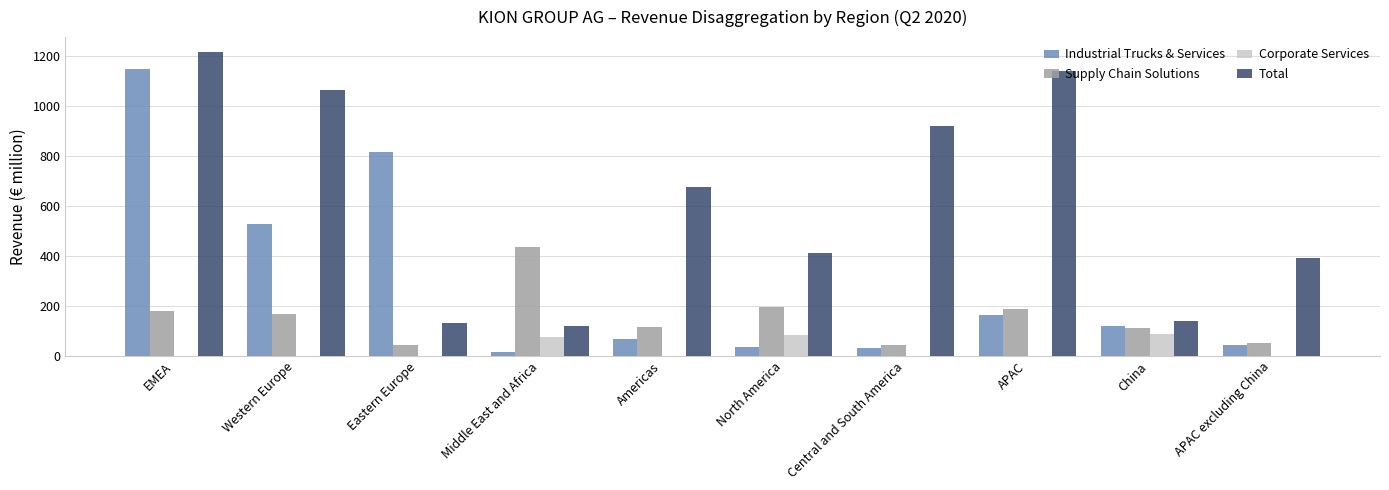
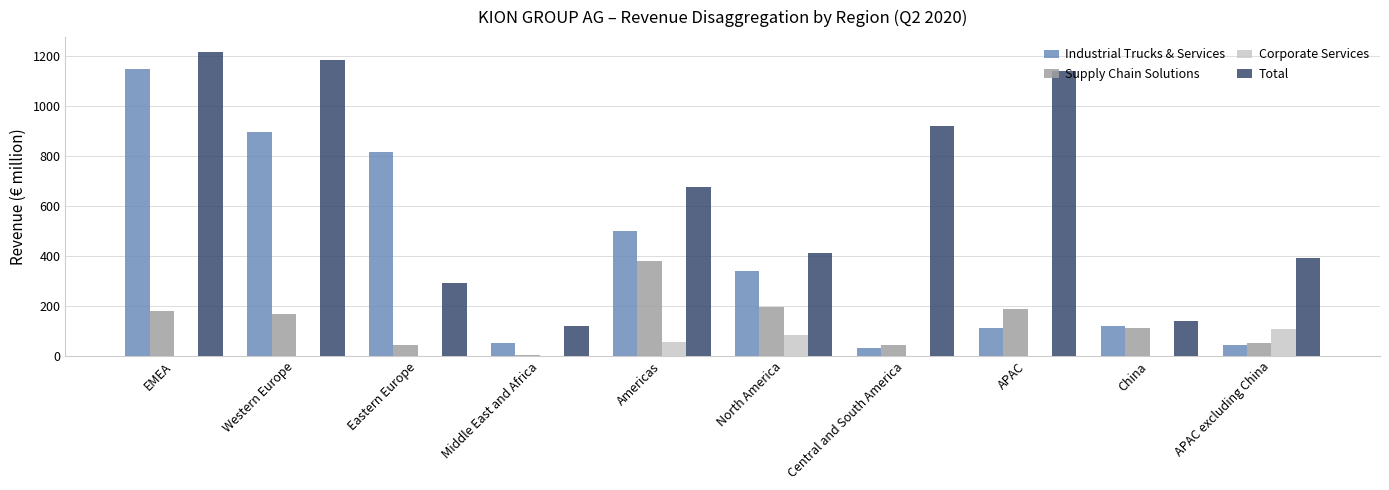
Industrial Trucks & Services, Western Europe: 530 -> 900
Total, Western Europe: 1070 -> 1190
Total, Eastern Europe: 130 -> 290
Industrial Trucks & Services, Middle East and Africa: 20 -> 50
Supply Chain Solutions, Middle East and Africa: 440 -> 0
Corporate Services, Middle East and Africa: 80 -> 0
Industrial Trucks & Services, Americas: 70 -> 500
Supply Chain Solutions, Americas: 110 -> 380
Corporate Services, Americas: 0 -> 50
Industrial Trucks & Services, North America: 30 -> 340
Industrial Trucks & Services, APAC: 160 -> 110
Corporate Services, China: 90 -> 0
Corporate Services, APAC excluding China: 0 -> 110
